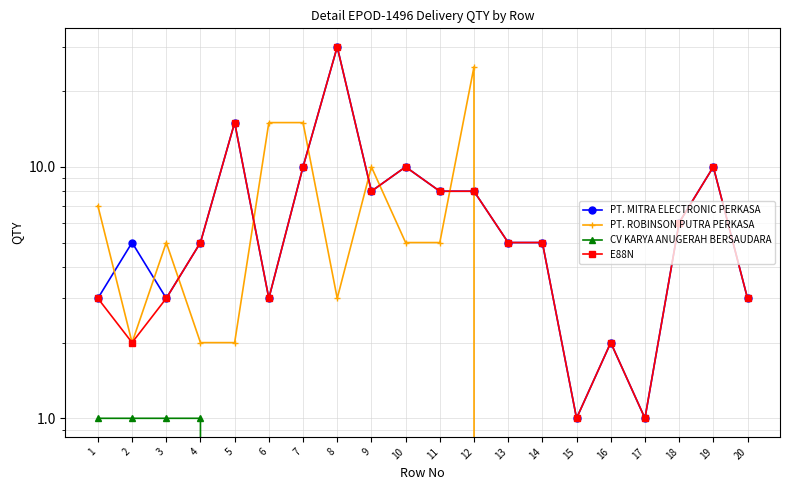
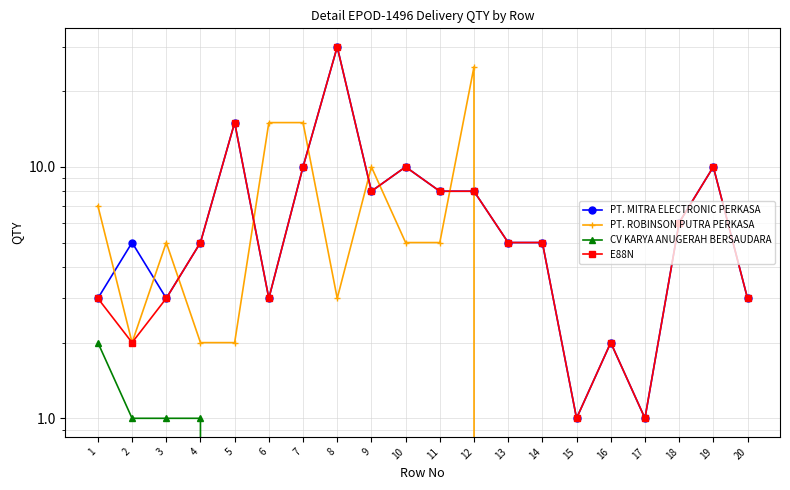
CV KARYA ANUGERAH BERSAUDARA, 1: 1 -> 2
